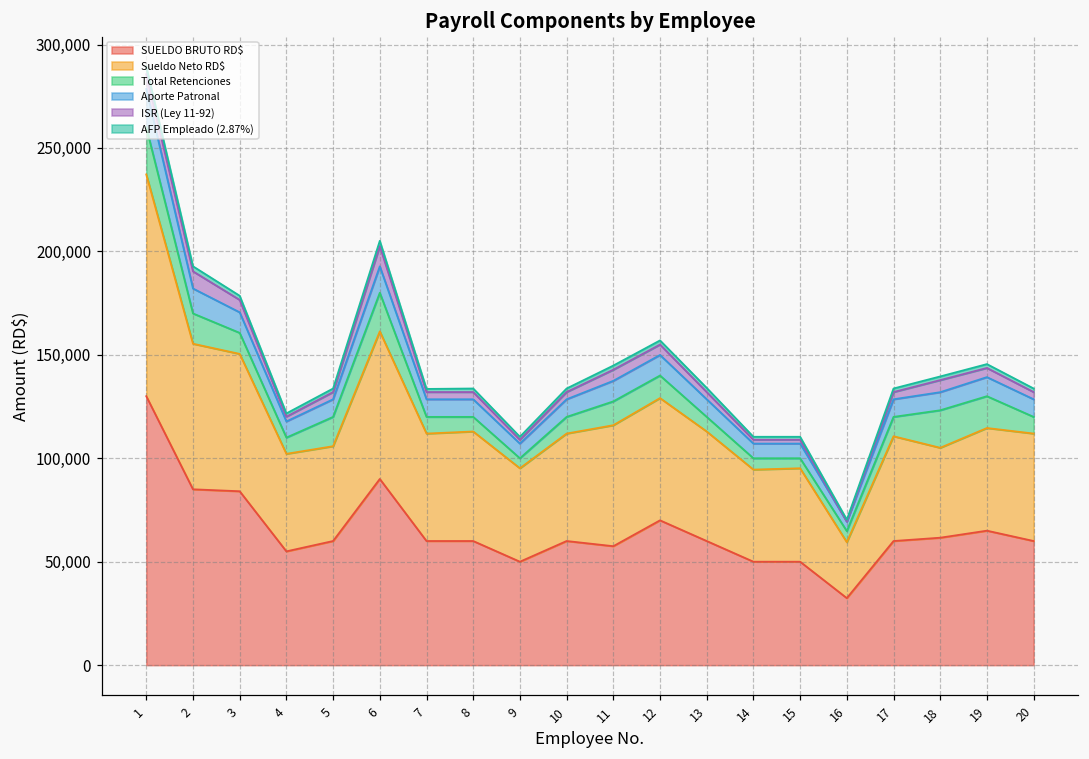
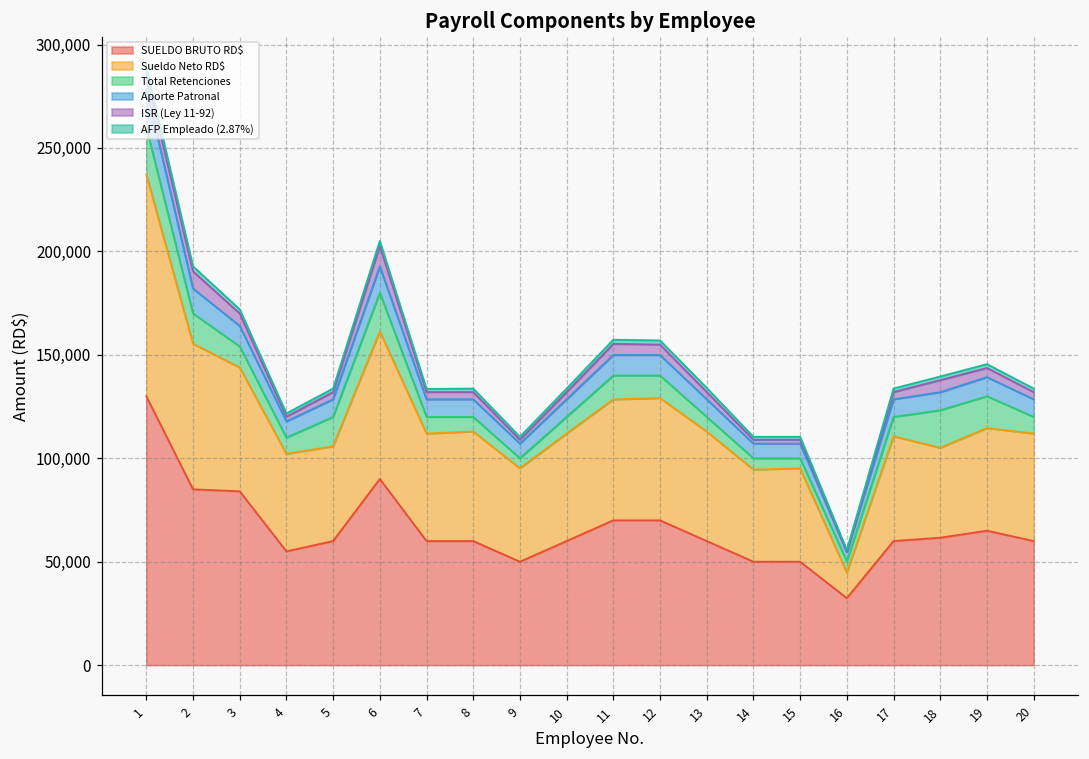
Sueldo Neto RD$, 3: 66,000 -> 60,000
SUELDO BRUTO RD$, 11: 57,000 -> 70,000
Sueldo Neto RD$, 16: 27,000 -> 12,000
